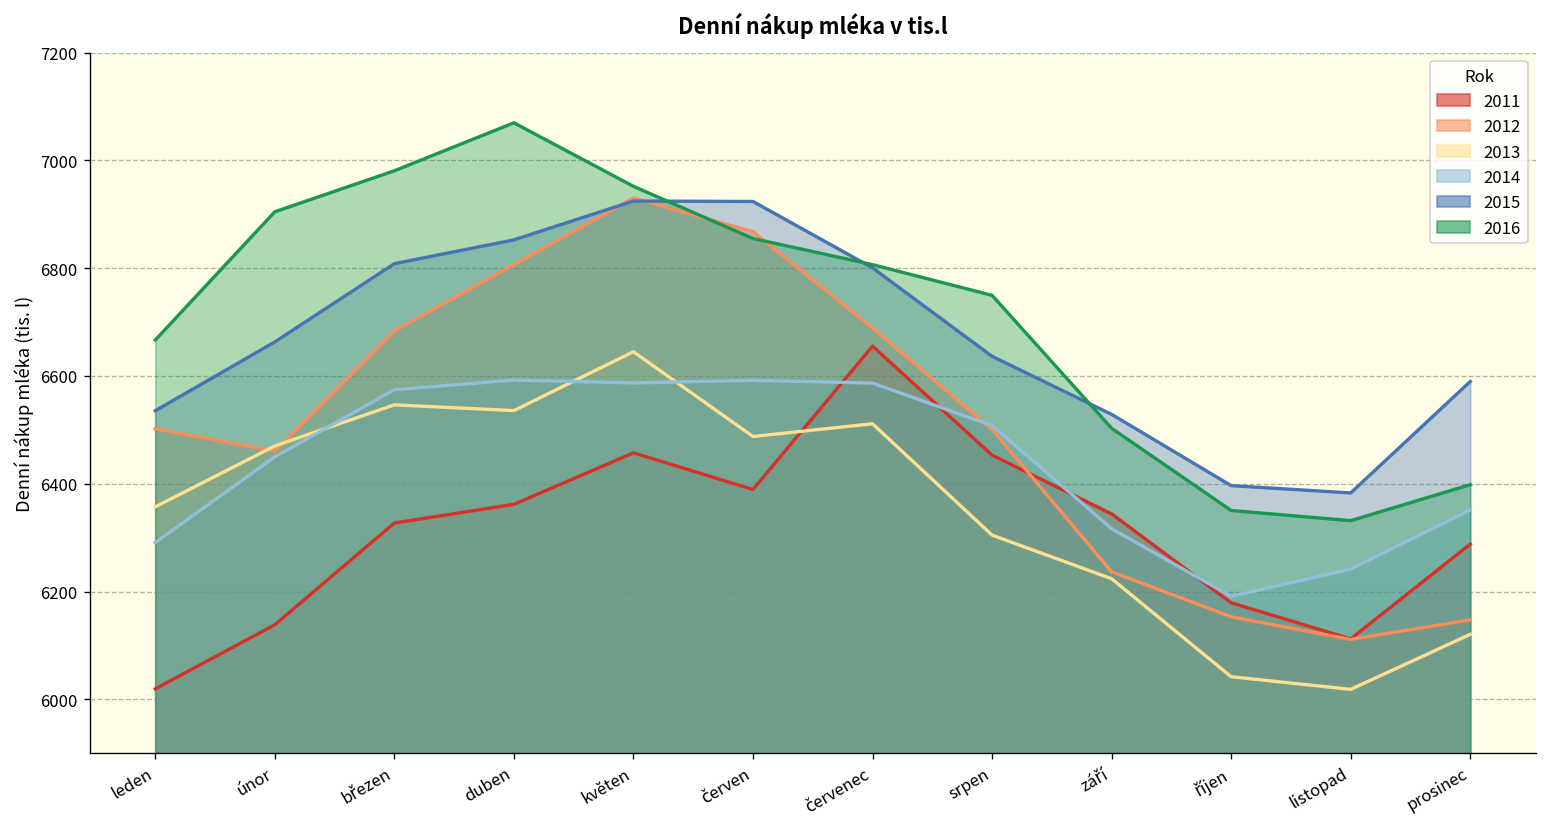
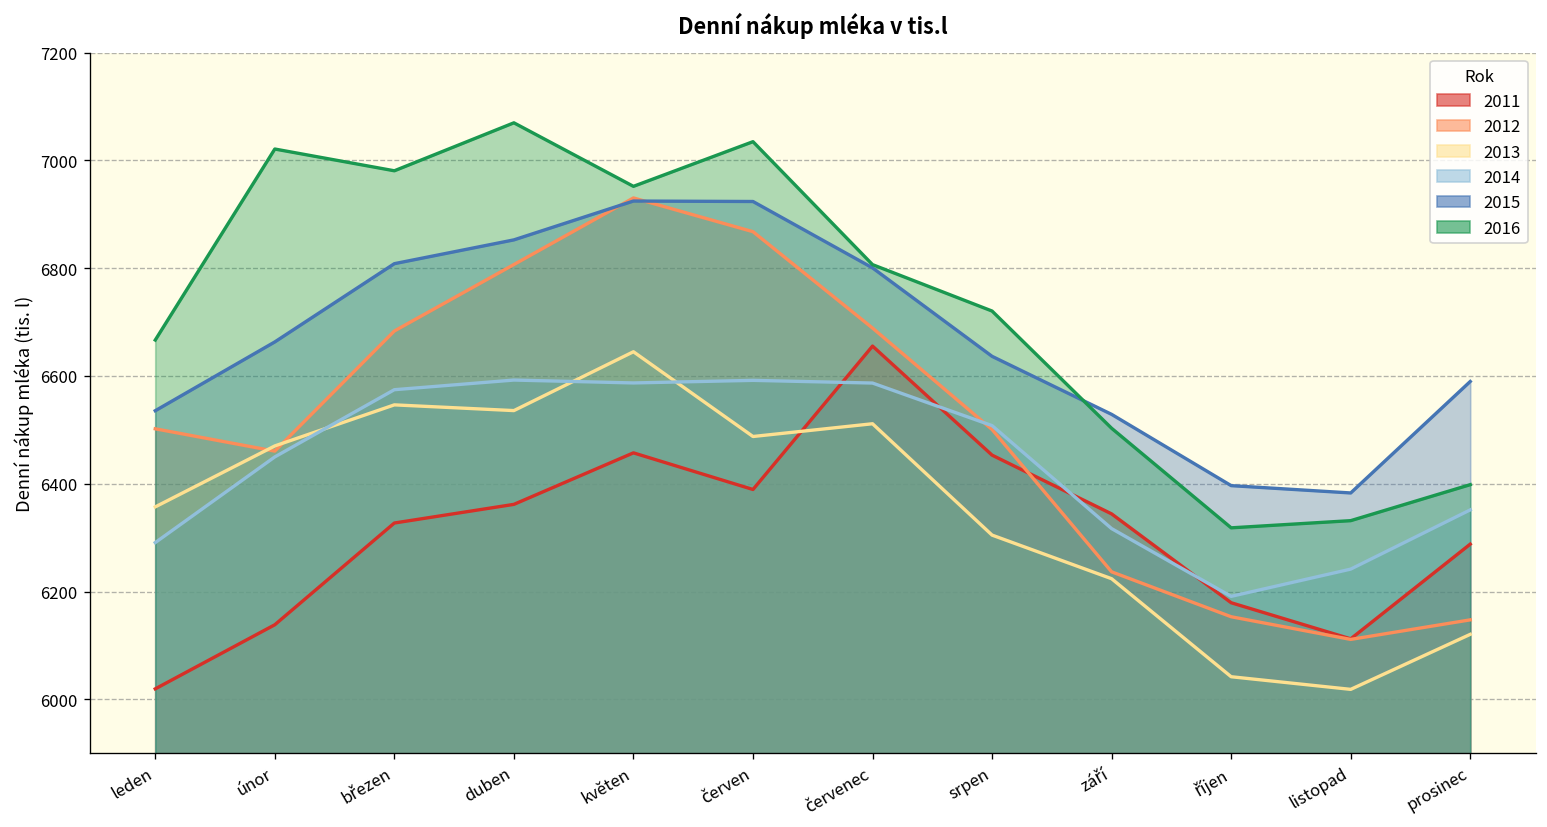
2016, únor: 6900 -> 7020
2016, červen: 6860 -> 7030
2016, srpen: 6750 -> 6720
2016, říjen: 6350 -> 6320
